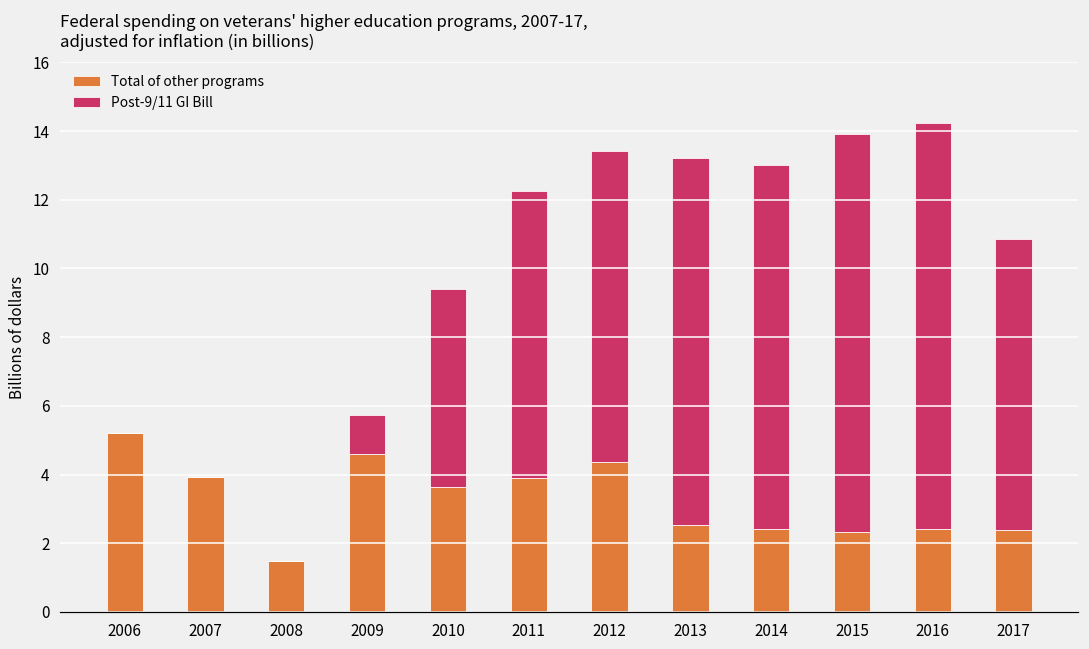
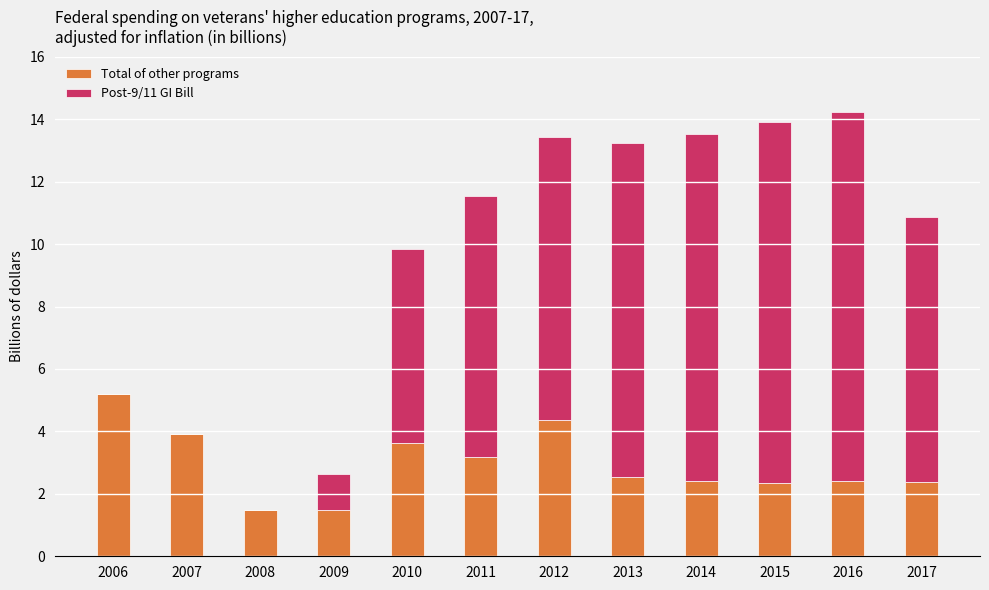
Total of other programs, 2009: 4.6 -> 1.5
Post-9/11 GI Bill, 2010: 5.8 -> 6.2
Total of other programs, 2011: 3.9 -> 3.2
Post-9/11 GI Bill, 2014: 10.6 -> 11.1
